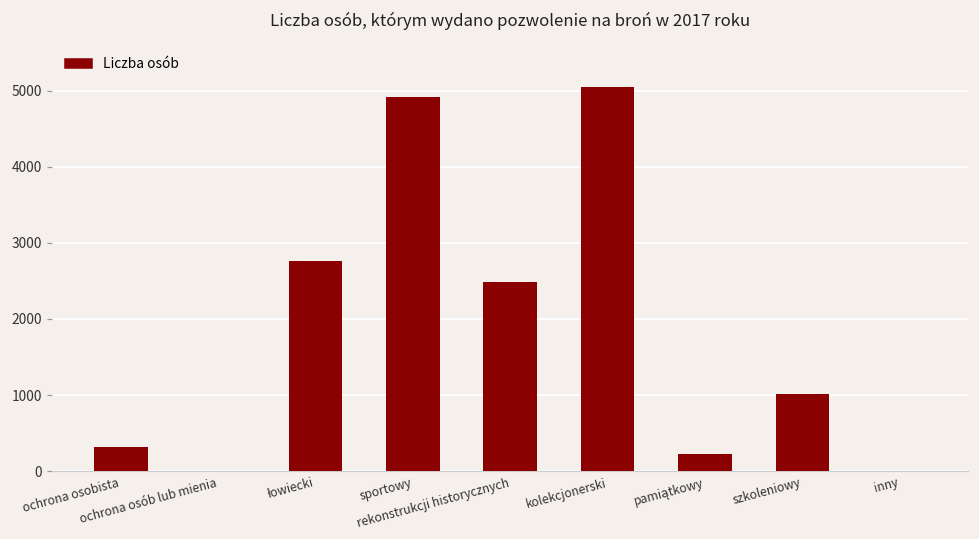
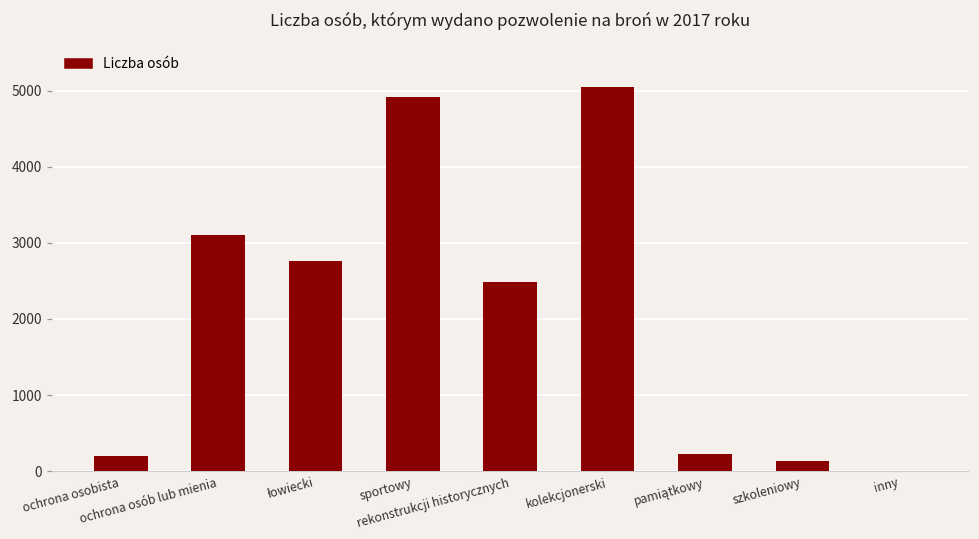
ochrona osobista: 300 -> 200
ochrona osób lub mienia: 0 -> 3100
szkoleniowy: 1000 -> 100
